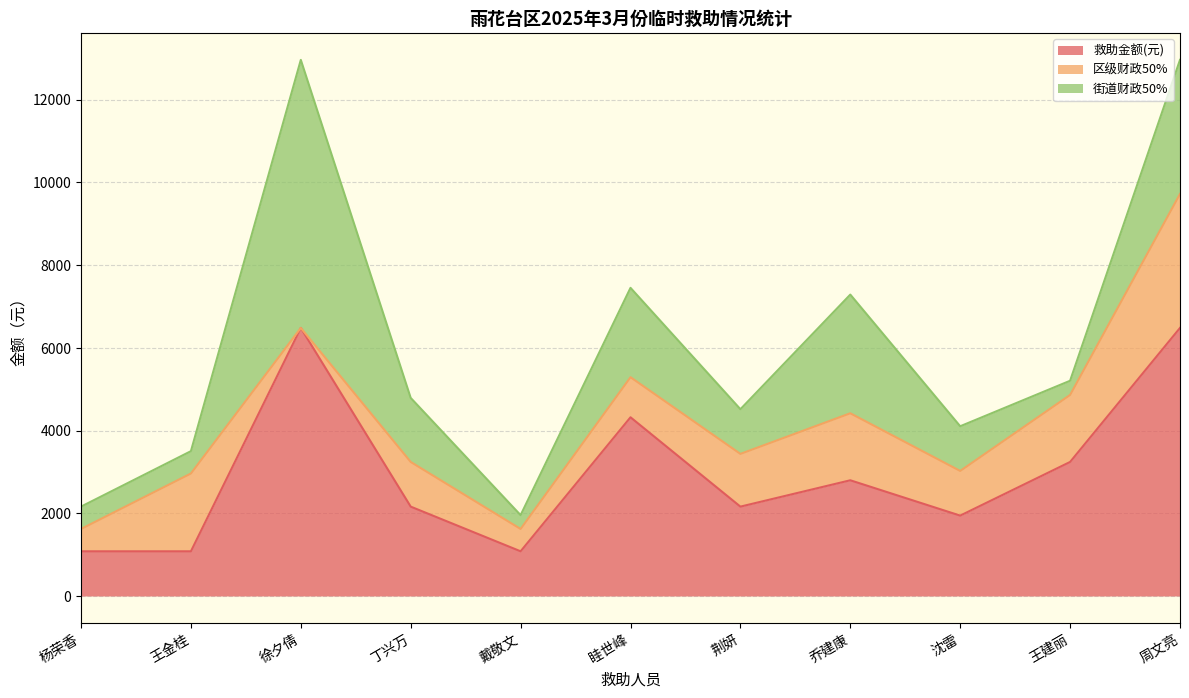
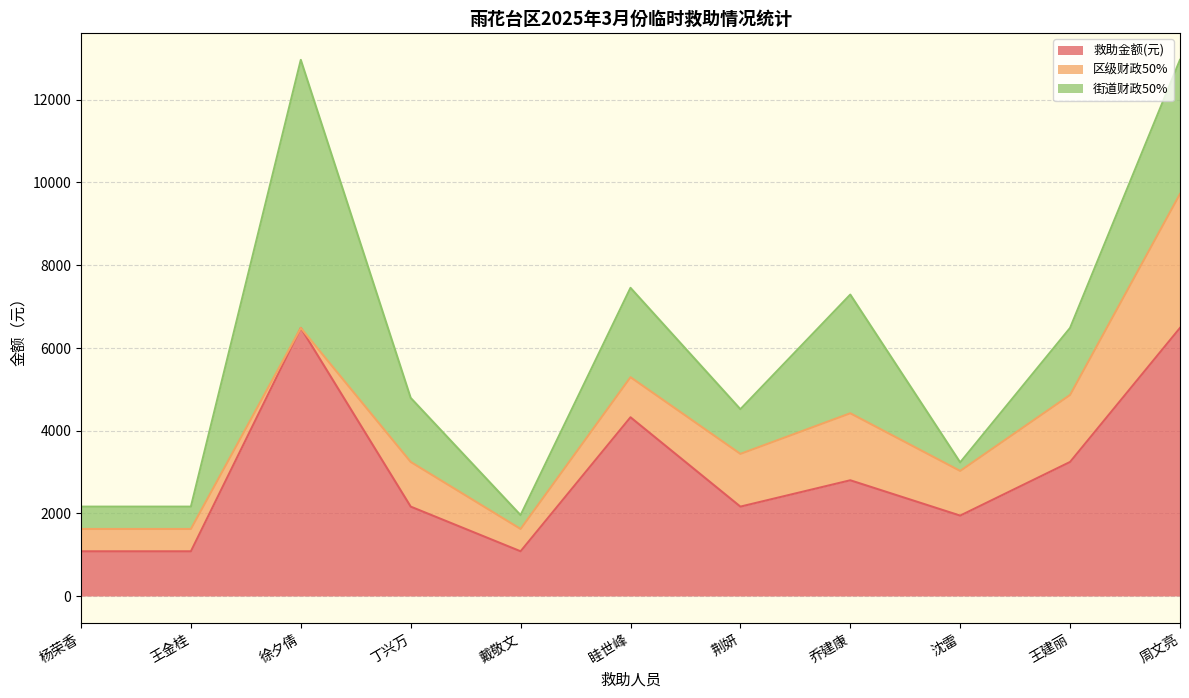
区级财政50%, 王金桂: 1900 -> 500
街道财政50%, 沈雷: 1100 -> 200
街道财政50%, 王建丽: 300 -> 1600
